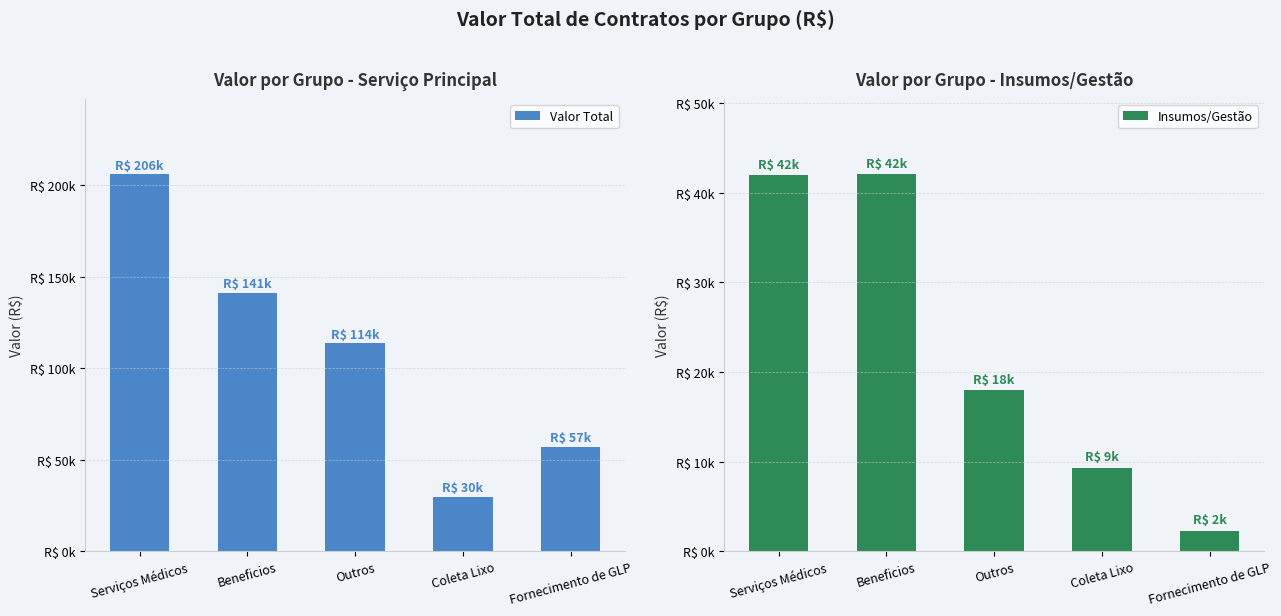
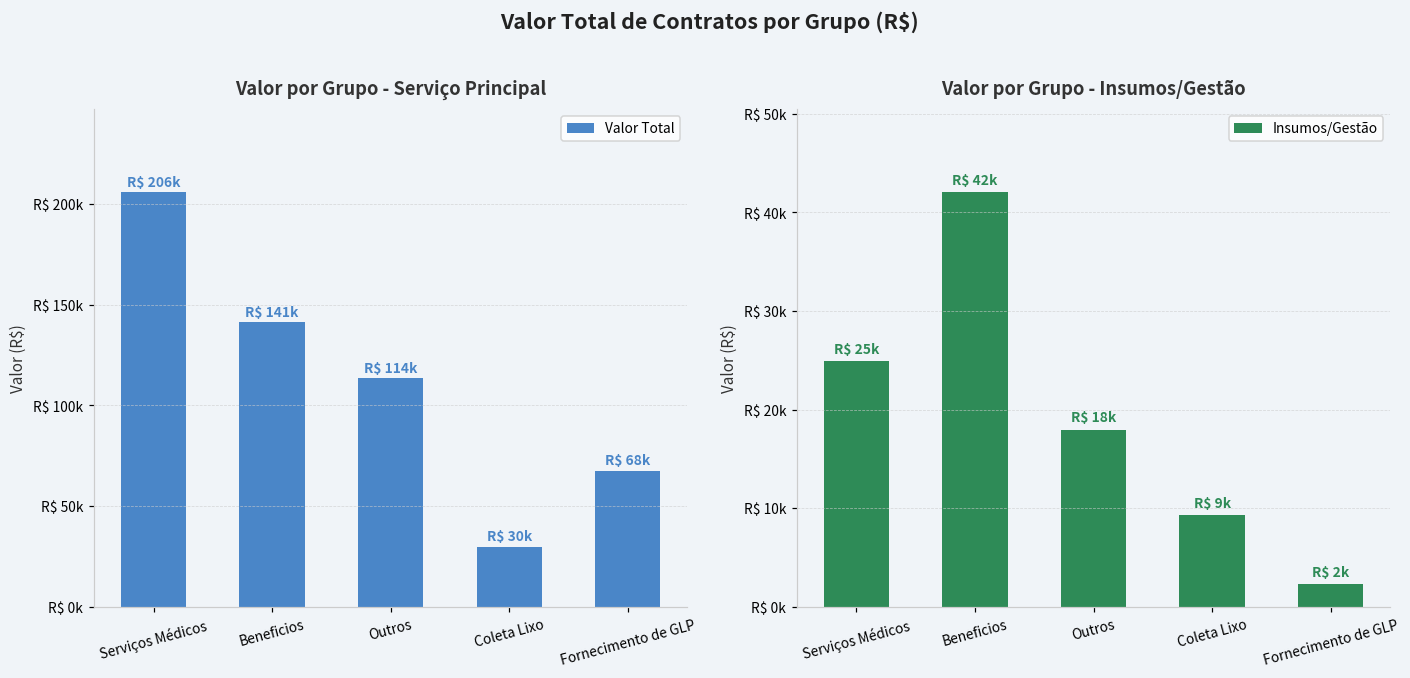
Valor por Grupo - Serviço Principal, Fornecimento de GLP: 57k -> 68k
Valor por Grupo - Insumos/Gestão, Serviços Médicos: 42k -> 25k
